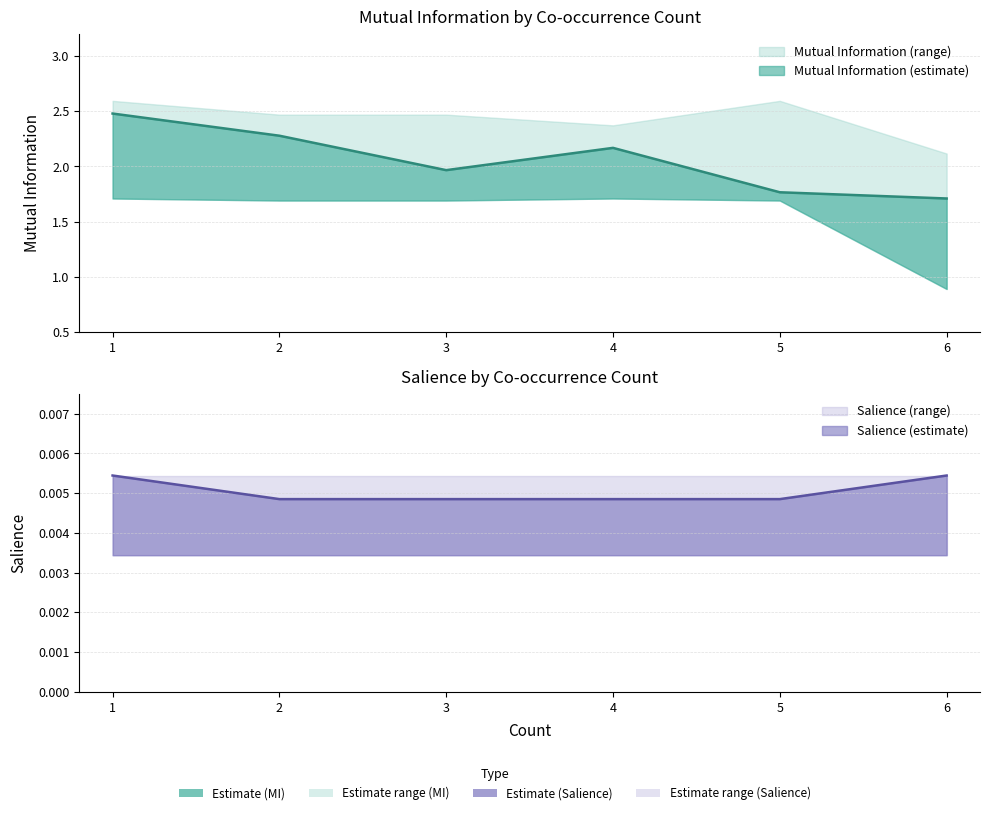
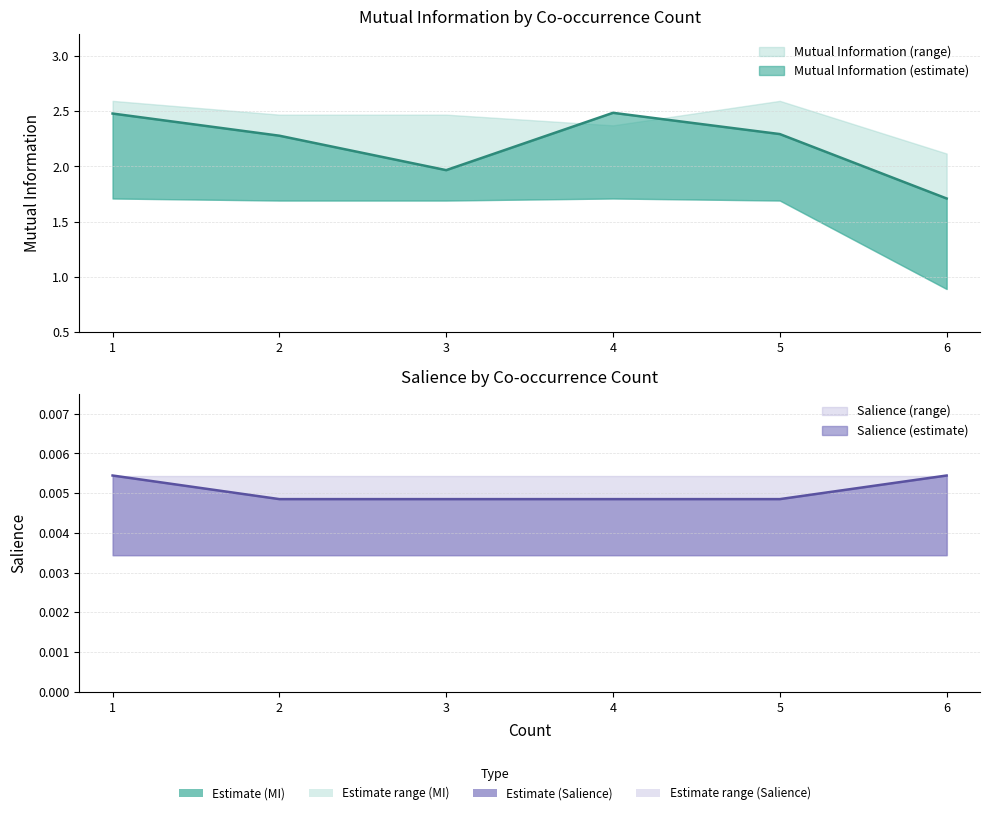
Mutual Information by Co-occurrence Count, Mutual Information (estimate), 4: 2.17 -> 2.49
Mutual Information by Co-occurrence Count, Mutual Information (estimate), 5: 1.77 -> 2.29
